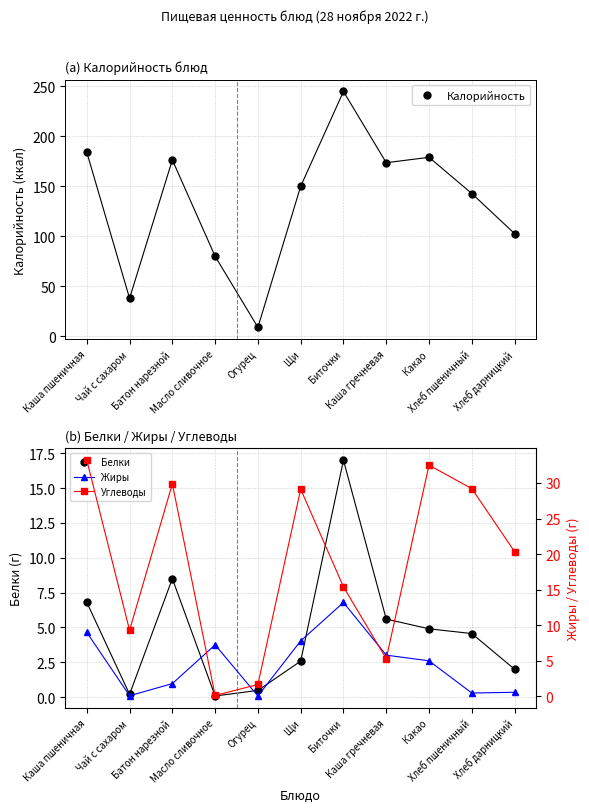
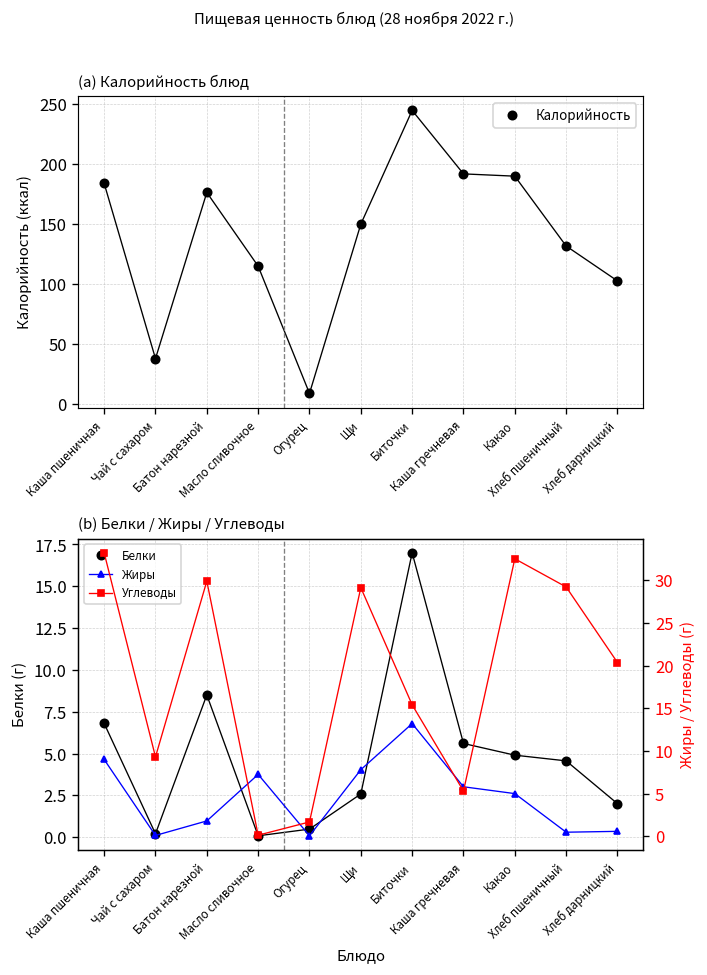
(a) Калорийность блюд, Масло сливочное: 80 -> 115
(a) Калорийность блюд, Каша гречневая: 174 -> 192
(a) Калорийность блюд, Какао: 179 -> 190
(a) Калорийность блюд, Хлеб пшеничный: 143 -> 132
